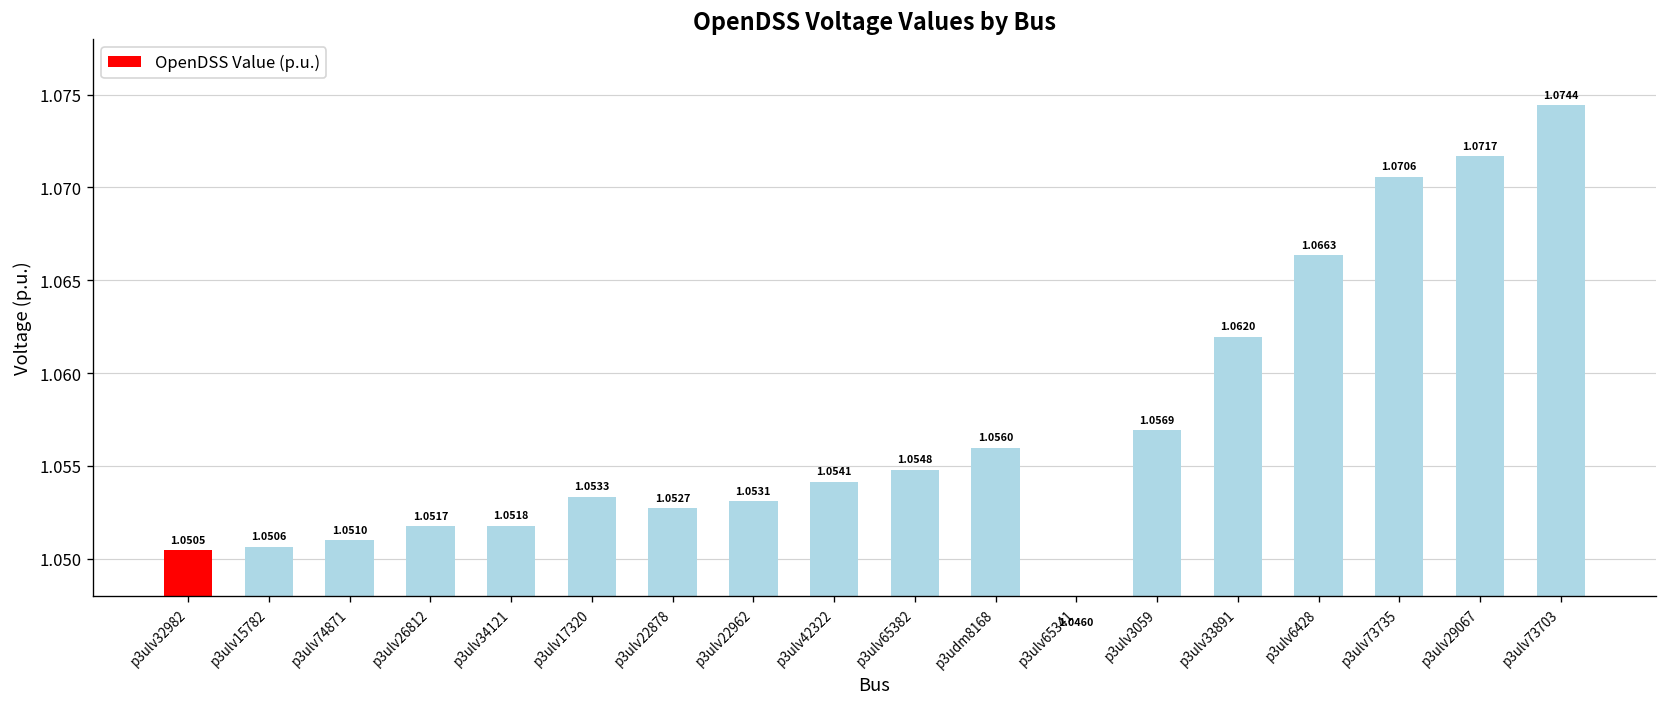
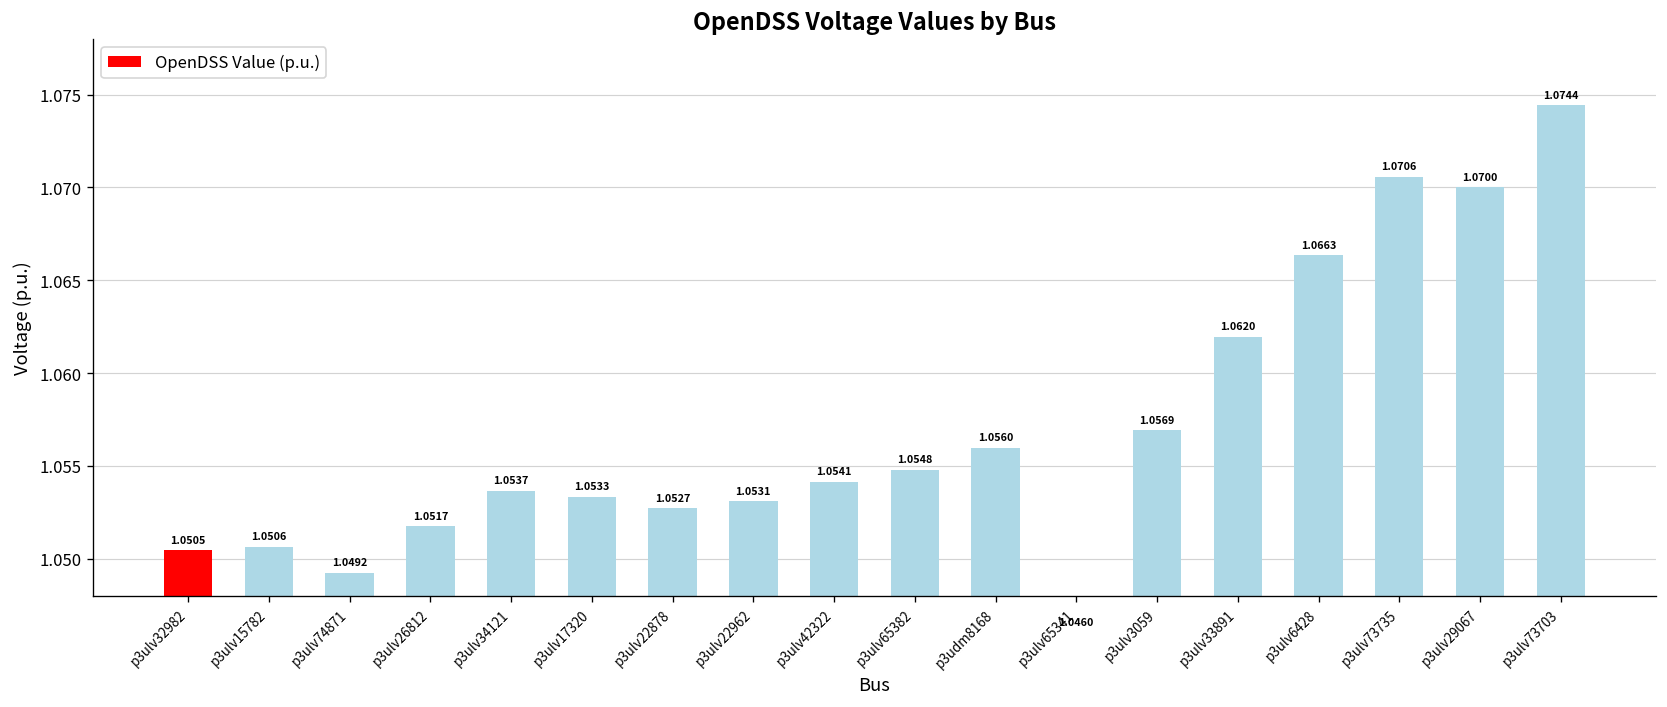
p3ulv74871: 1.0510 -> 1.0492
p3ulv34121: 1.0518 -> 1.0537
p3ulv29067: 1.0717 -> 1.0700
